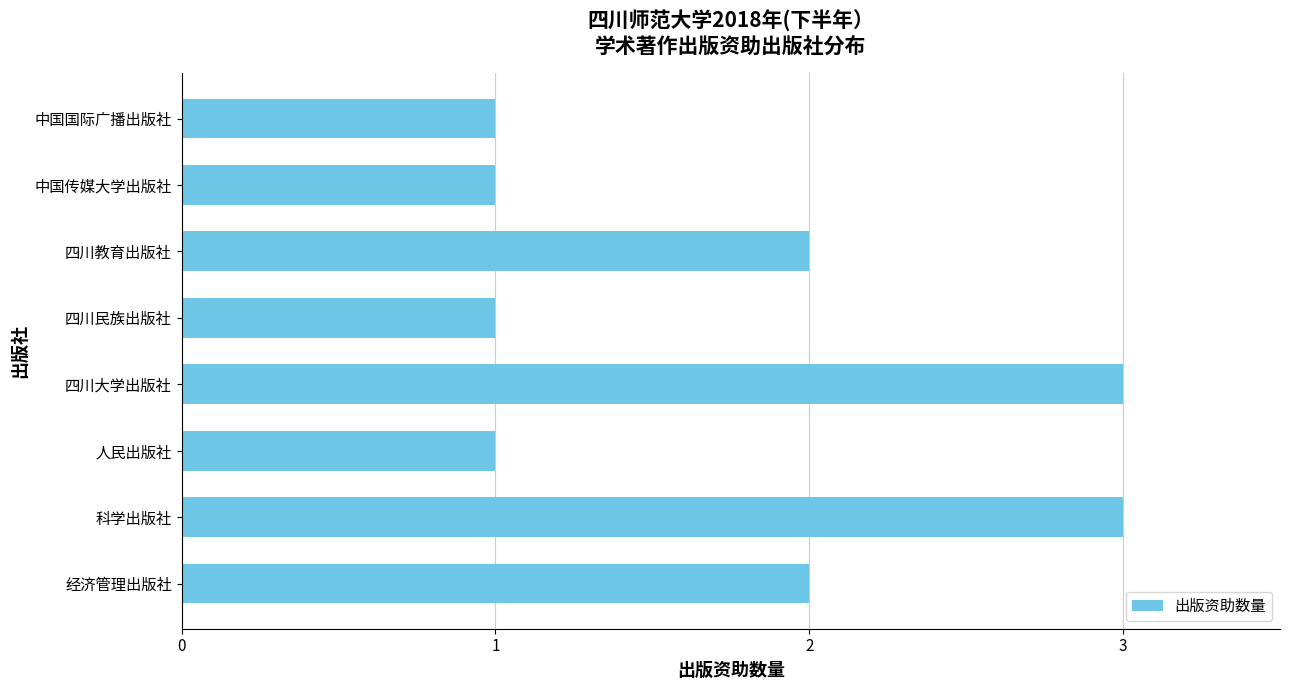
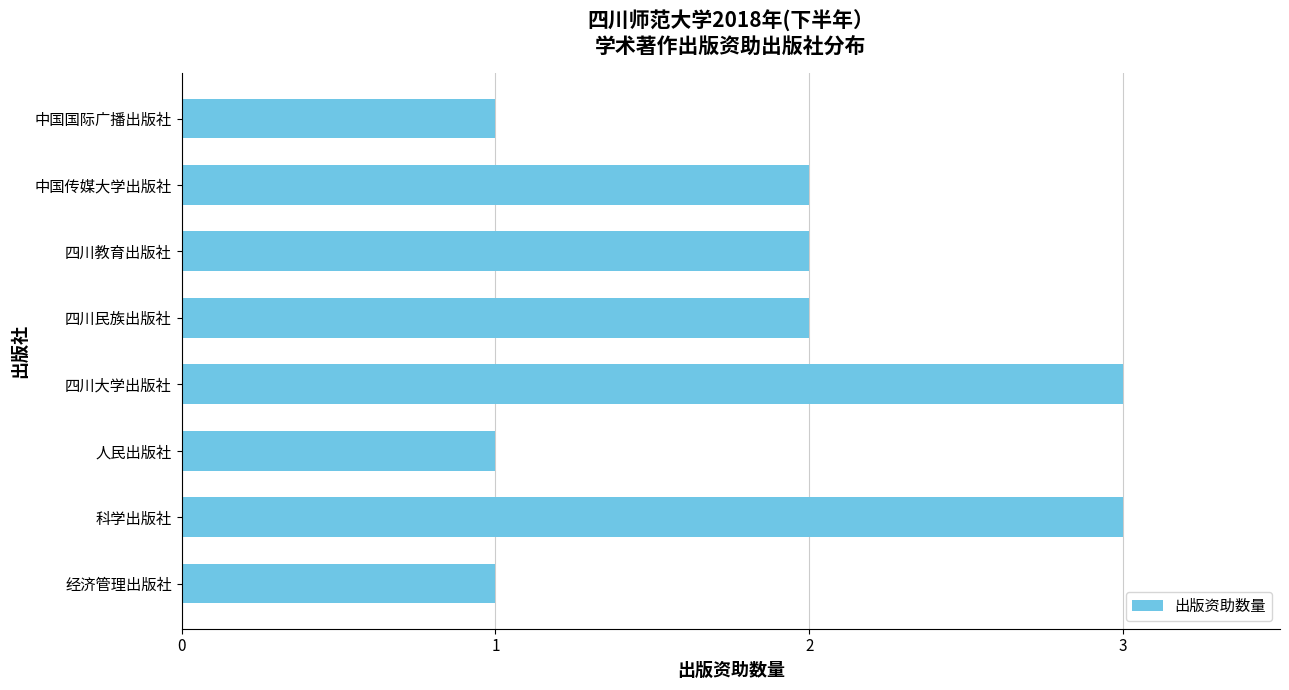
中国传媒大学出版社: 1 -> 2
四川民族出版社: 1 -> 2
经济管理出版社: 2 -> 1
